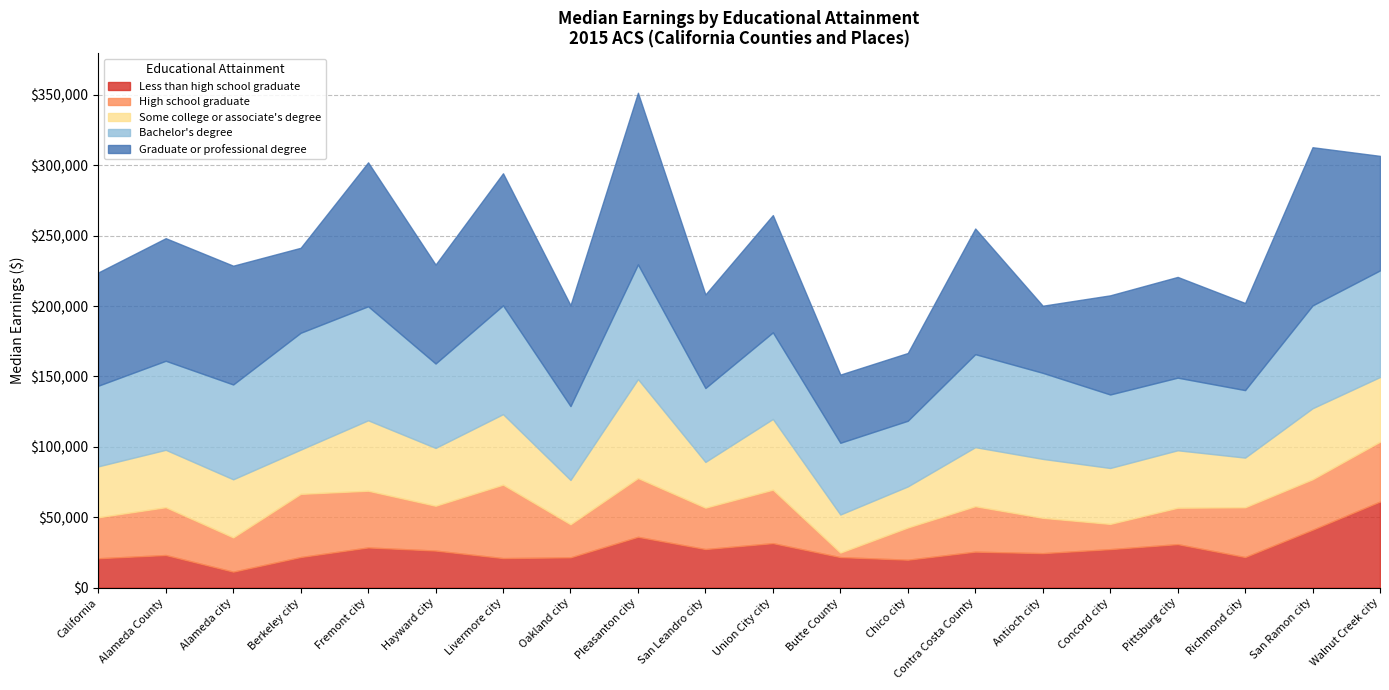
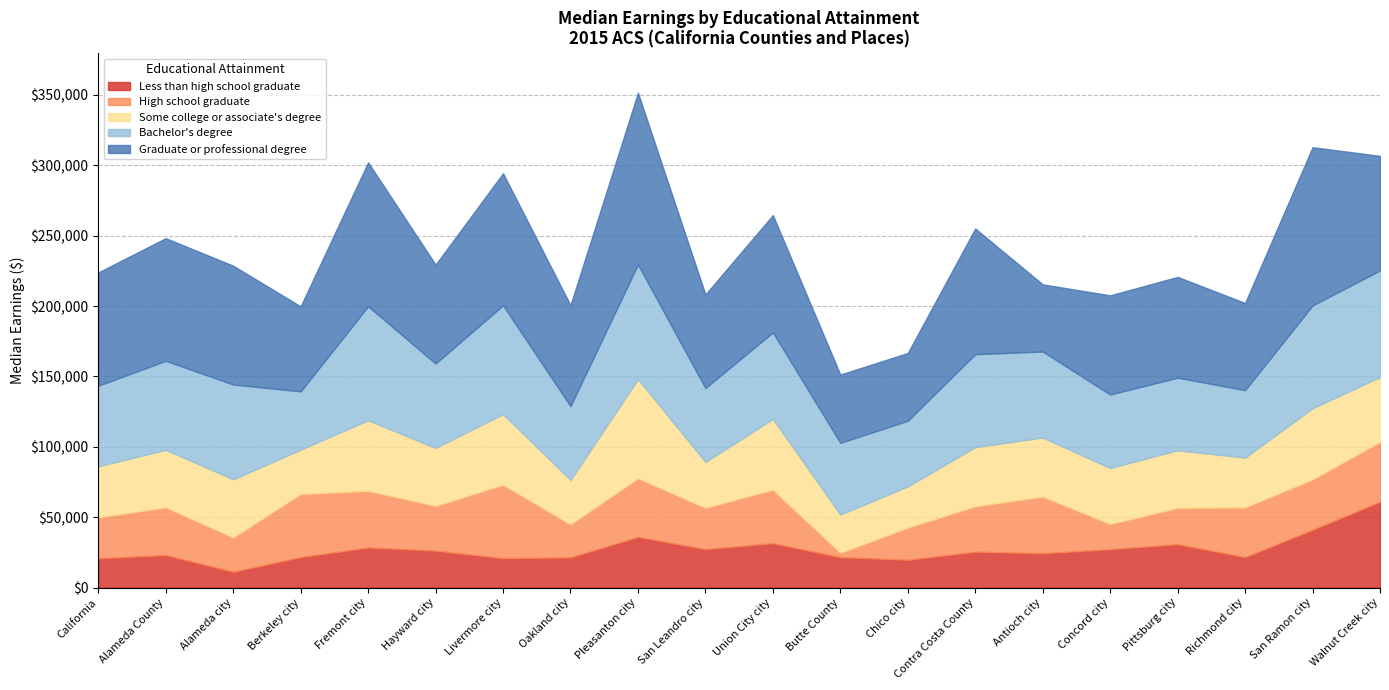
Bachelor's degree, Berkeley city: $83,000 -> $41,000
High school graduate, Antioch city: $25,000 -> $40,000
